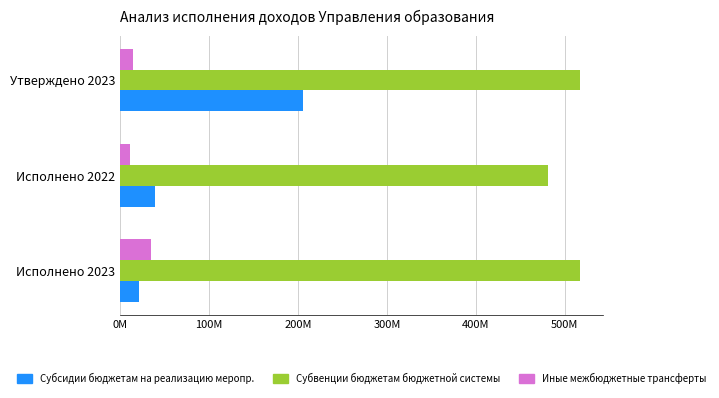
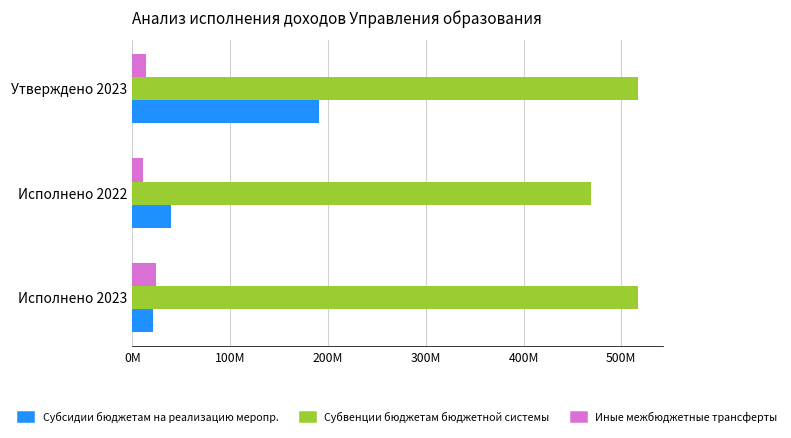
Субсидии бюджетам на реализацию меропр., Утверждено 2023: 210000000 -> 190000000
Субвенции бюджетам бюджетной системы, Исполнено 2022: 480000000 -> 470000000
Иные межбюджетные трансферты, Исполнено 2023: 30000000 -> 20000000
